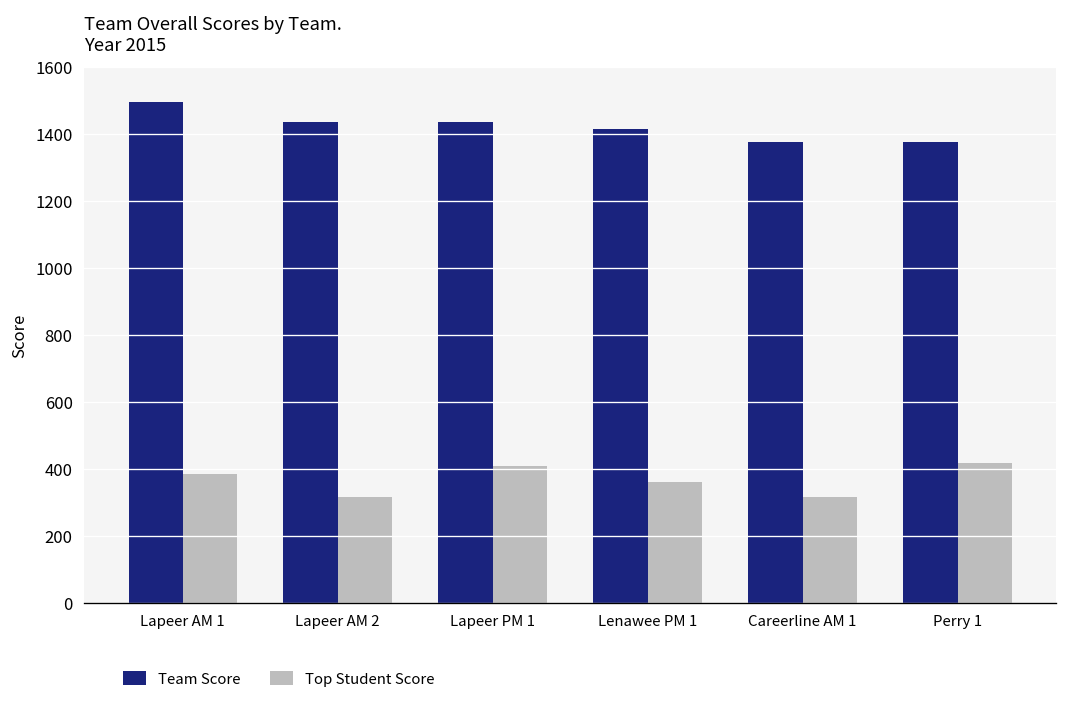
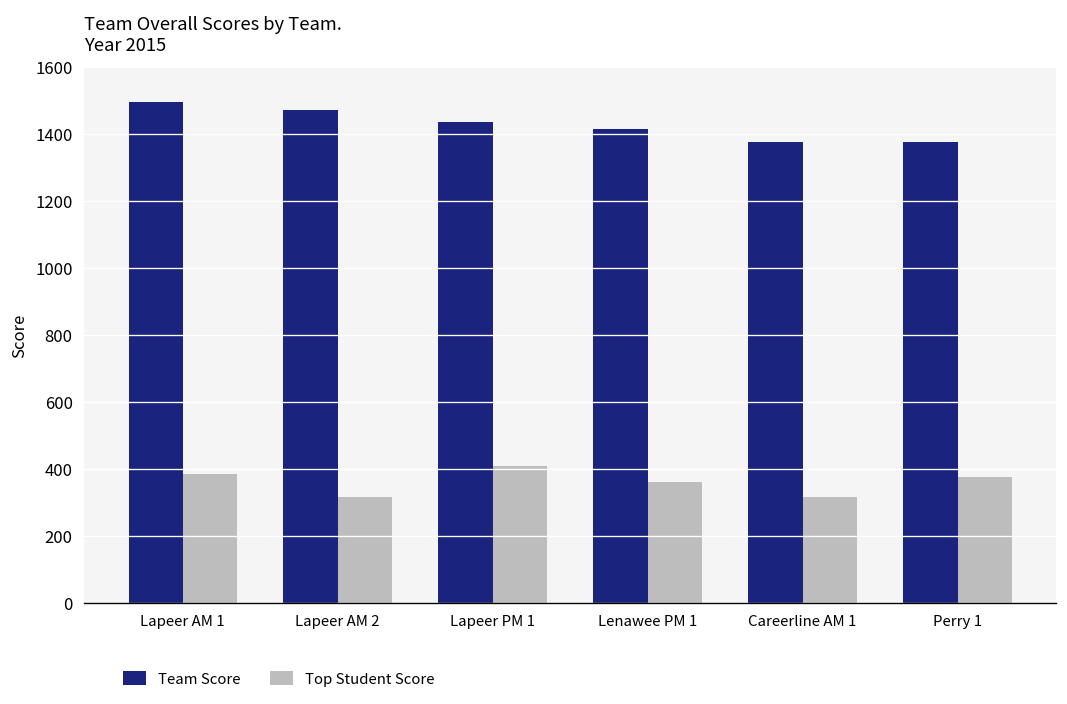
Team Score, Lapeer AM 2: 1440 -> 1470
Top Student Score, Perry 1: 420 -> 380
